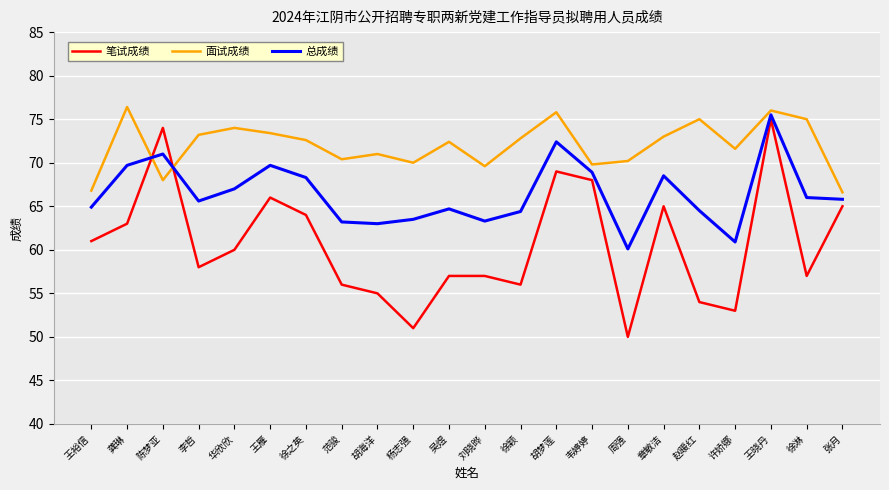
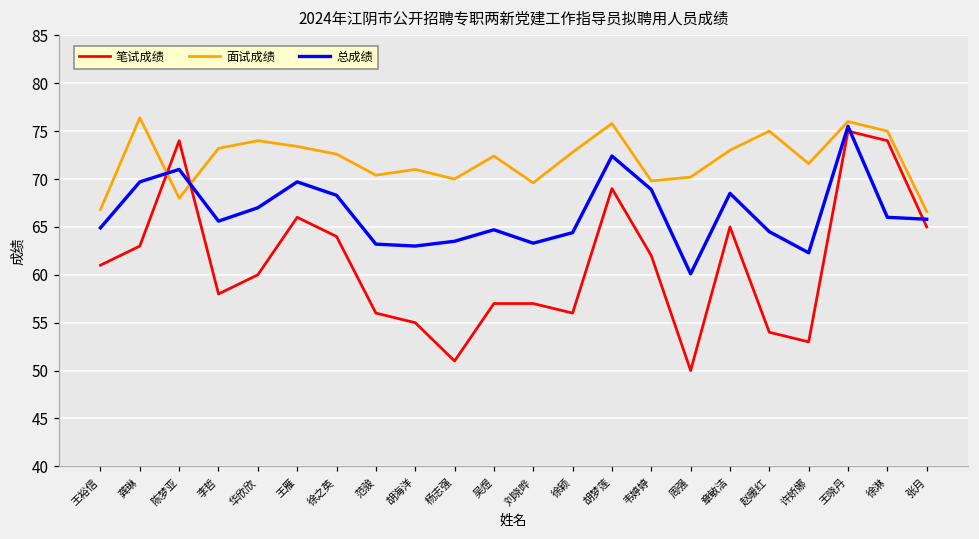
笔试成绩, 韦婷婷: 68 -> 62
总成绩, 许娇娜: 61 -> 62
笔试成绩, 徐淋: 57 -> 74
